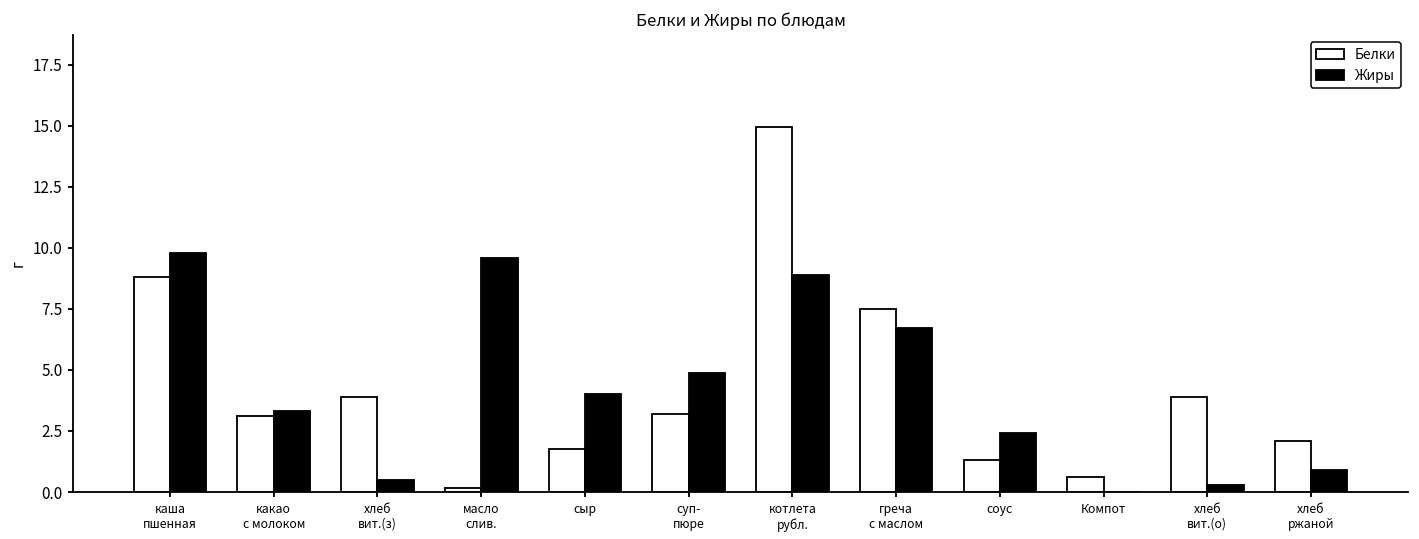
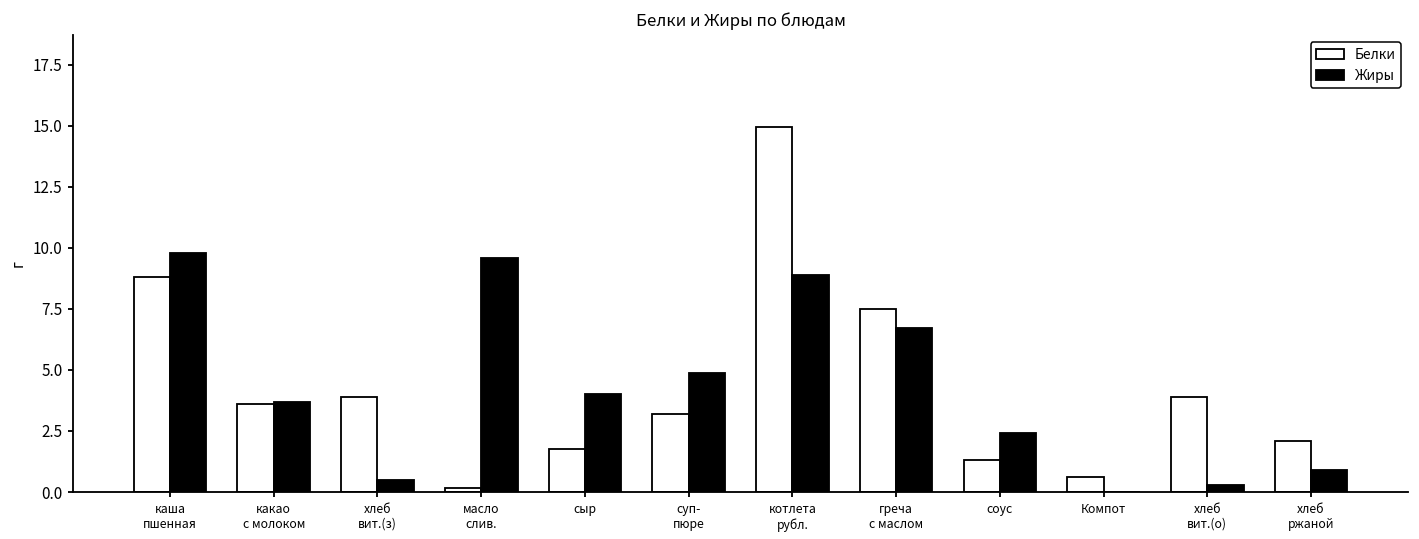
Белки, какао с молоком: 3.1 -> 3.6
Жиры, какао с молоком: 3.3 -> 3.7
